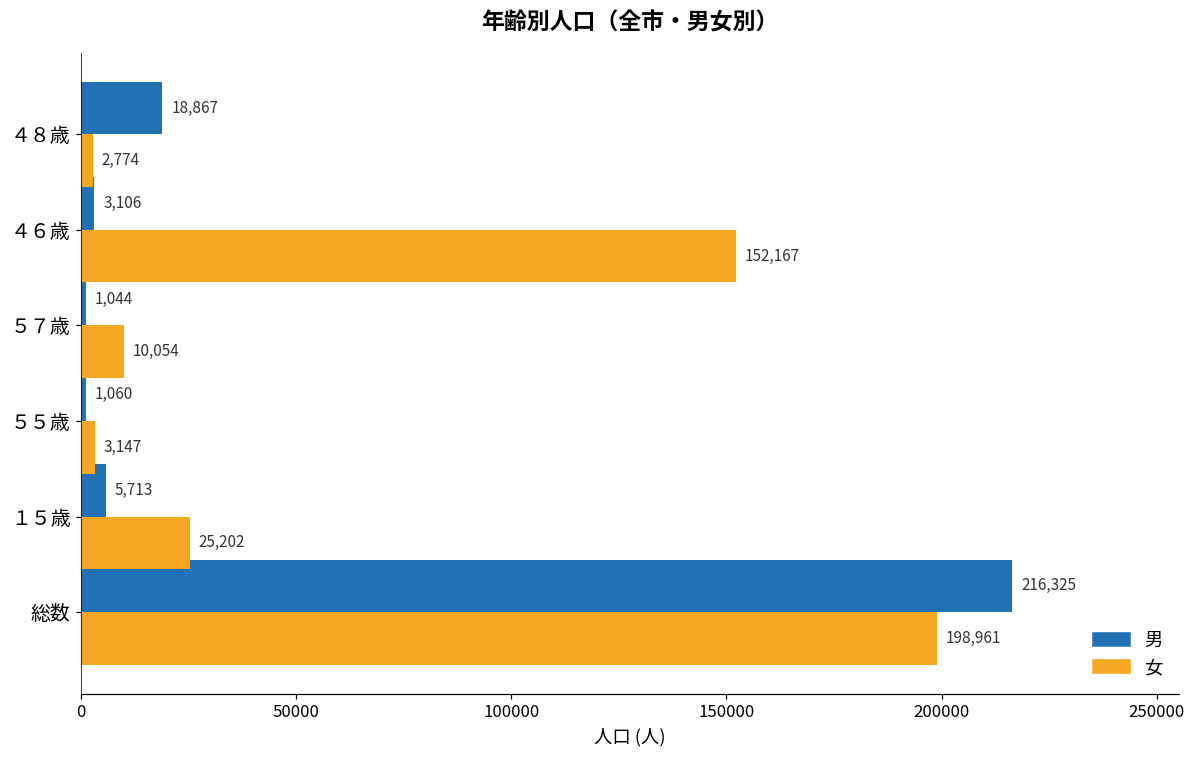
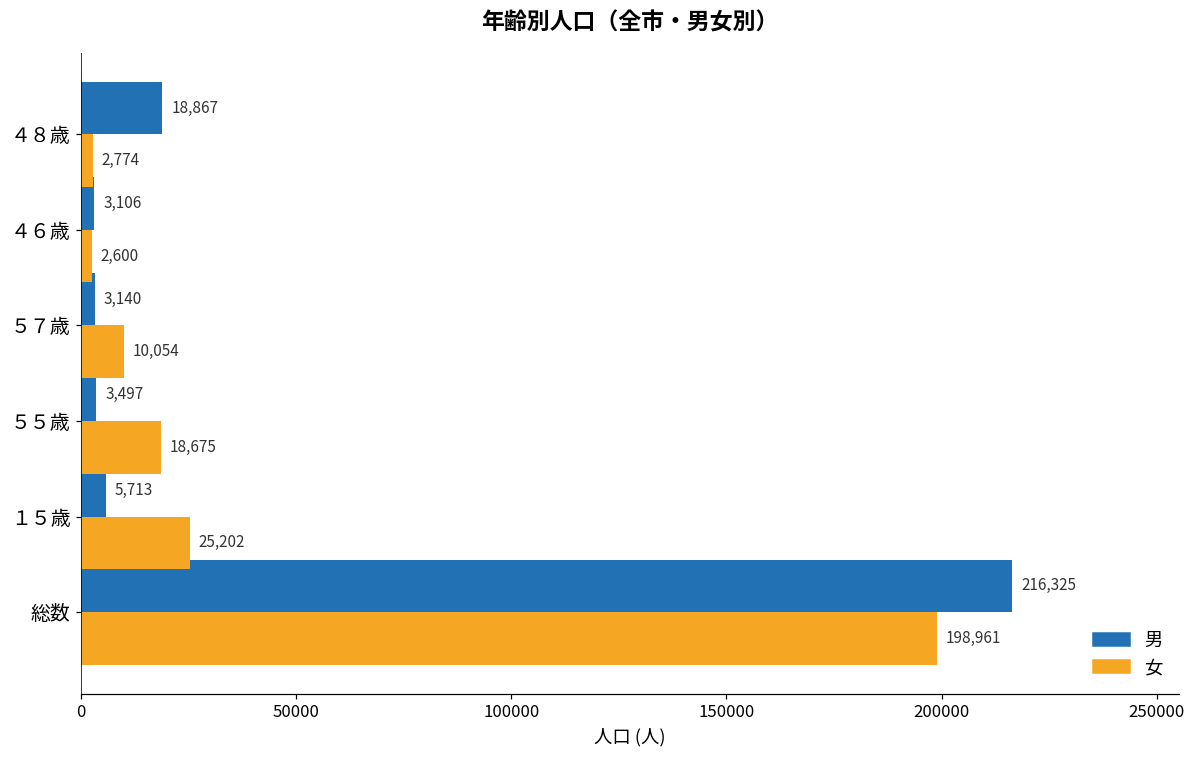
女, ４６歳: 152,167 -> 2,600
男, ５７歳: 1,044 -> 3,140
男, ５５歳: 1,060 -> 3,497
女, ５５歳: 3,147 -> 18,675
